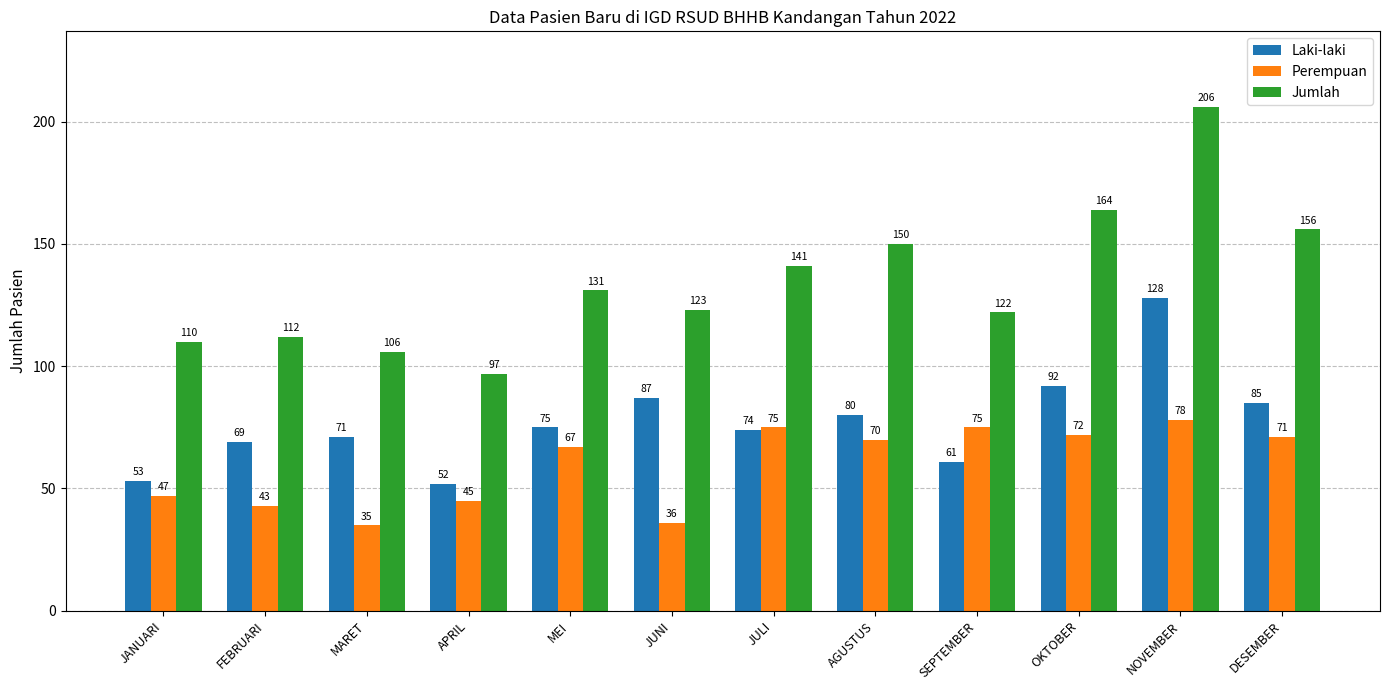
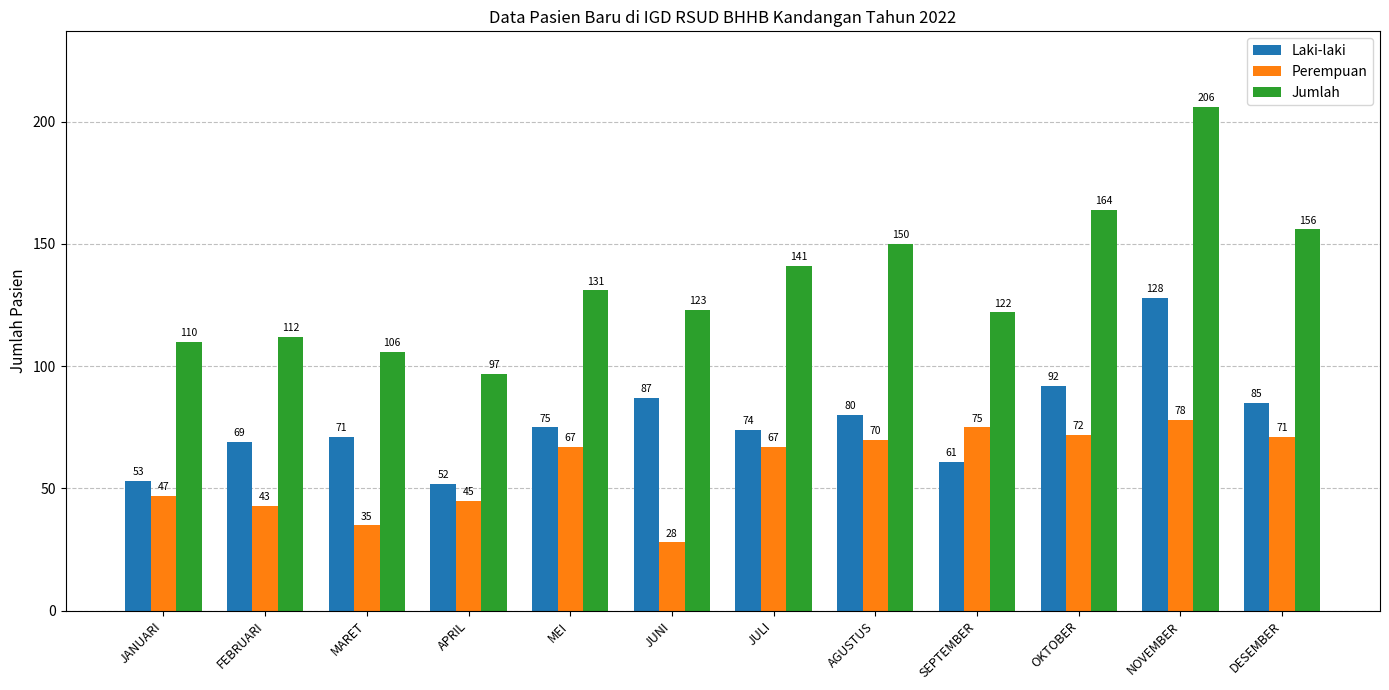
Perempuan, JUNI: 36 -> 28
Perempuan, JULI: 75 -> 67
